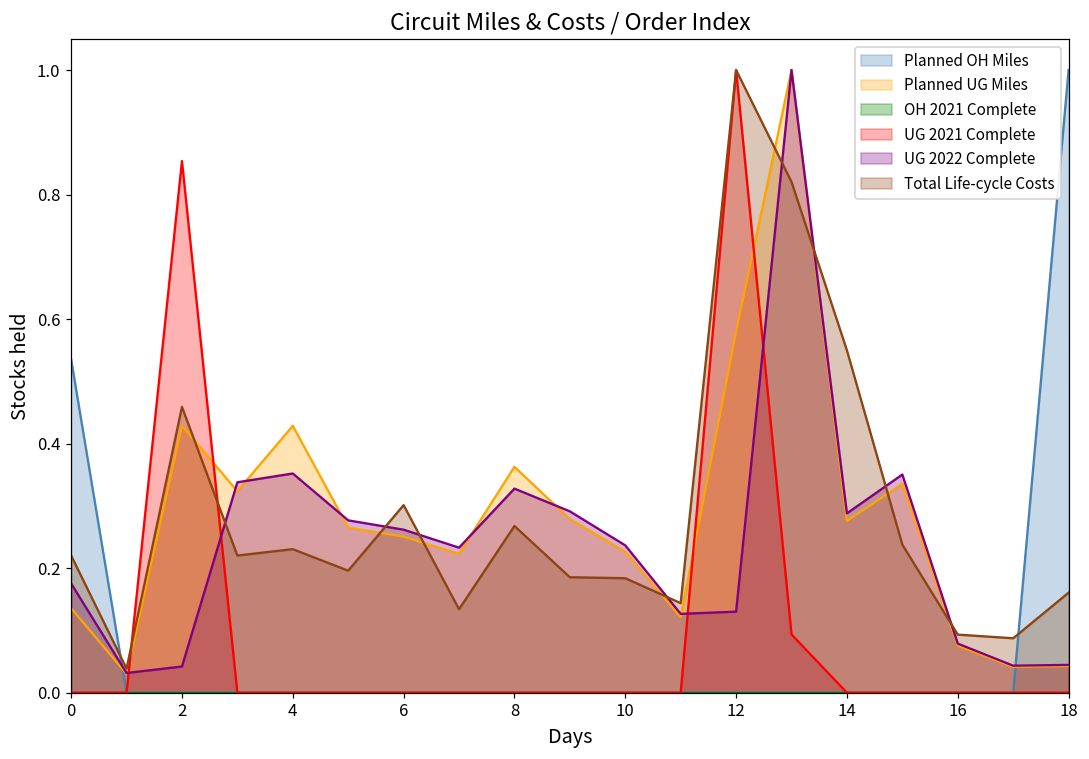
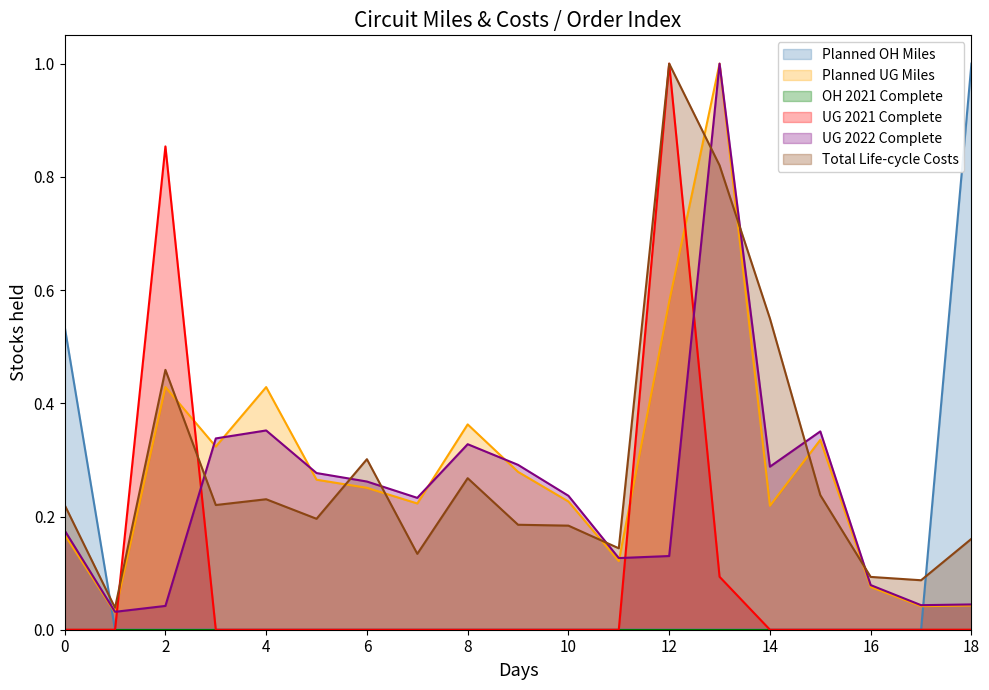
Planned UG Miles, 0: 0.14 -> 0.17
Planned UG Miles, 14: 0.28 -> 0.22
